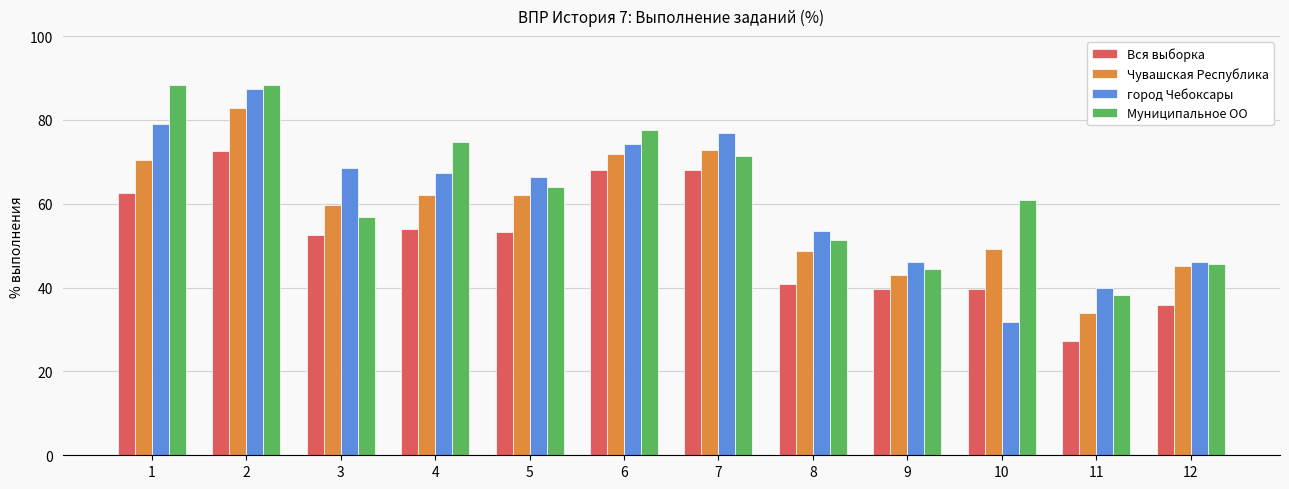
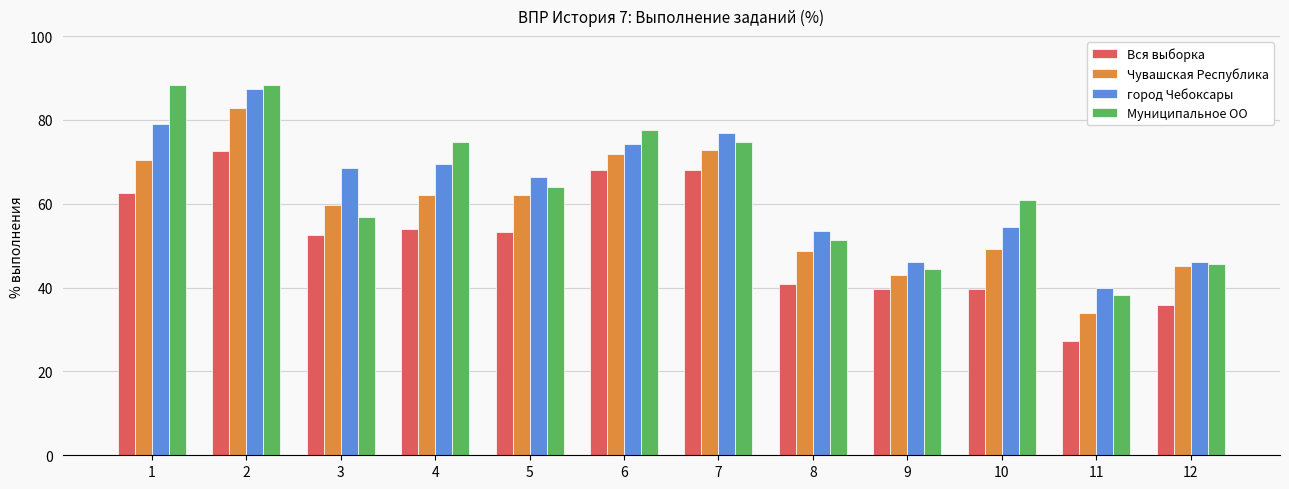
город Чебоксары, 4: 67 -> 69
Муниципальное ОО, 7: 71 -> 75
город Чебоксары, 10: 32 -> 54
